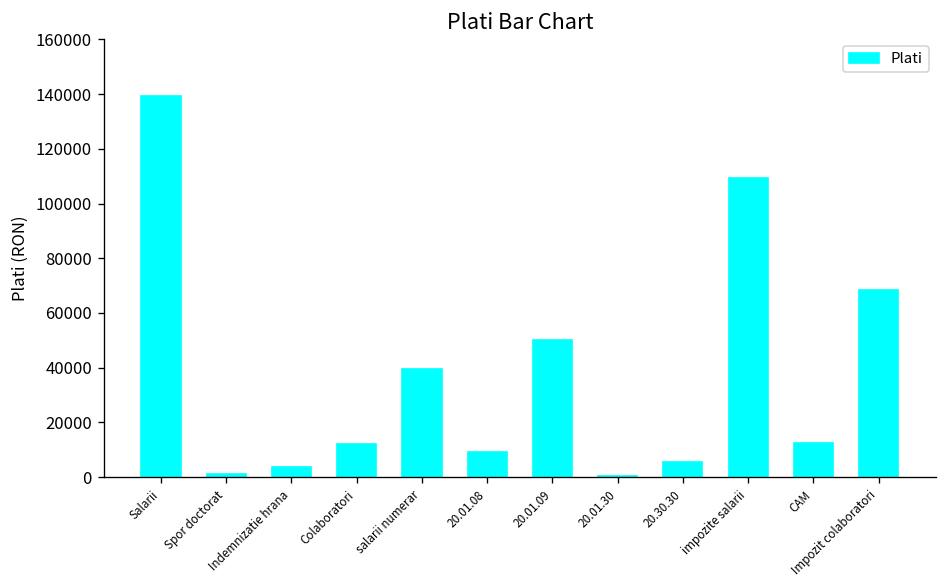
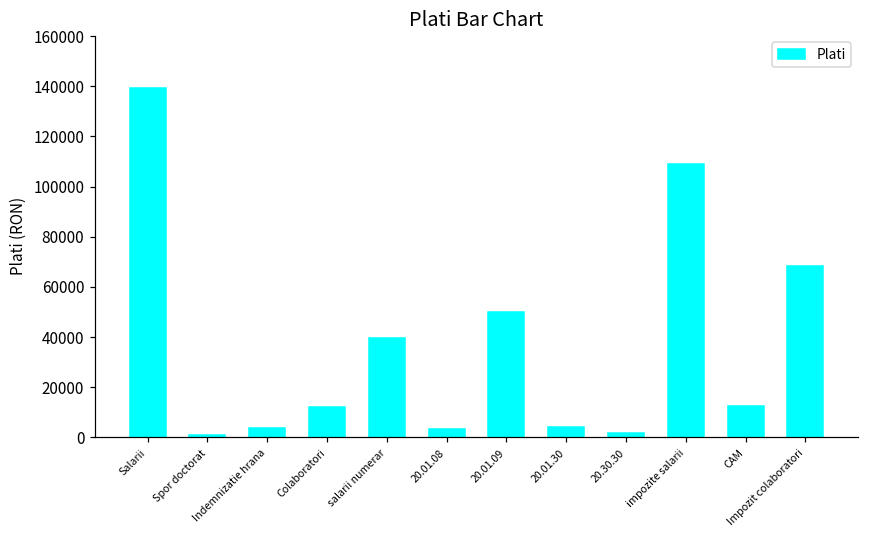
20.01.08: 9000 -> 3000
20.01.30: 0 -> 4000
20.30.30: 5000 -> 2000
